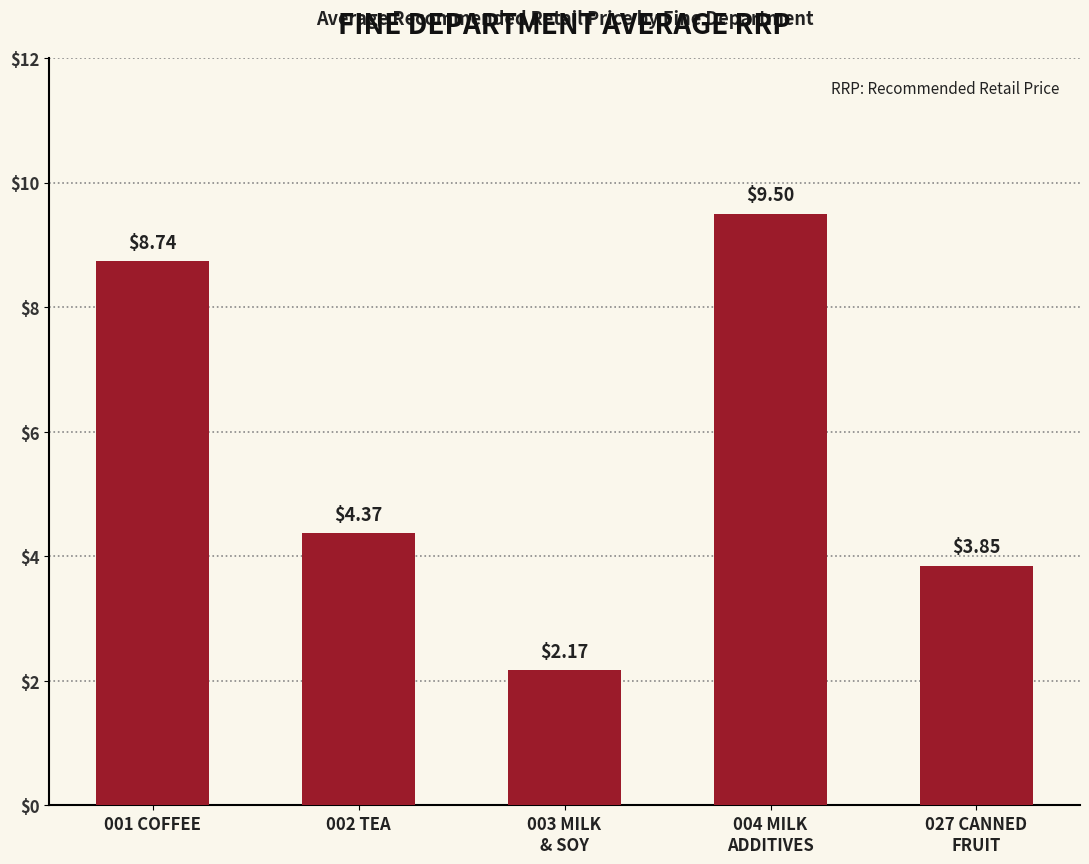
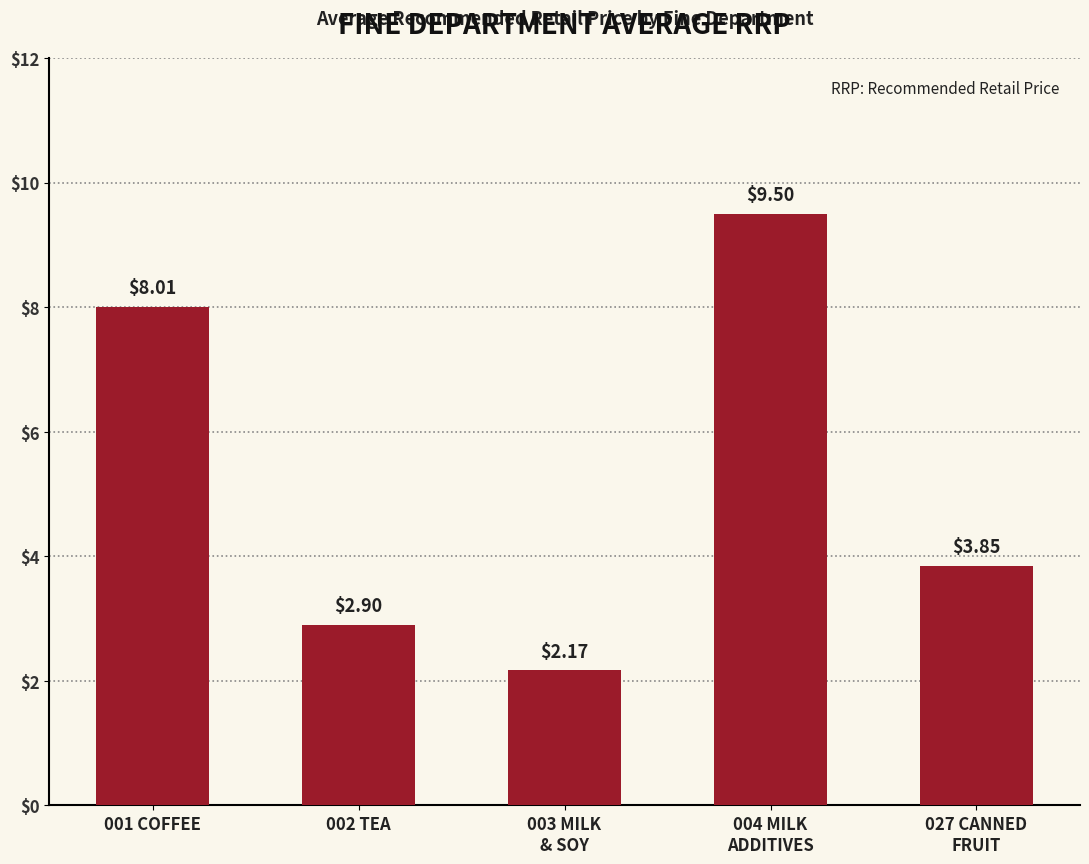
001 COFFEE: $8.74 -> $8.01
002 TEA: $4.37 -> $2.90
